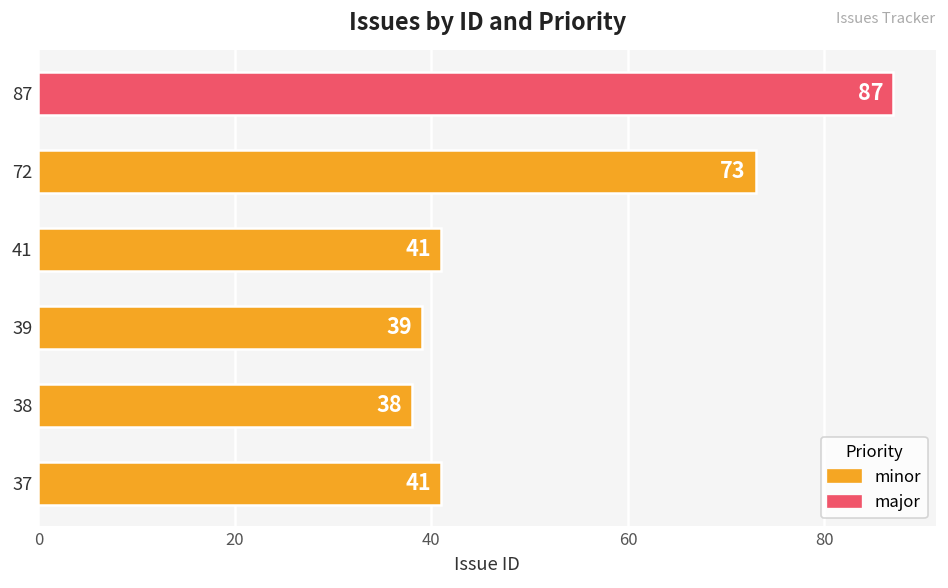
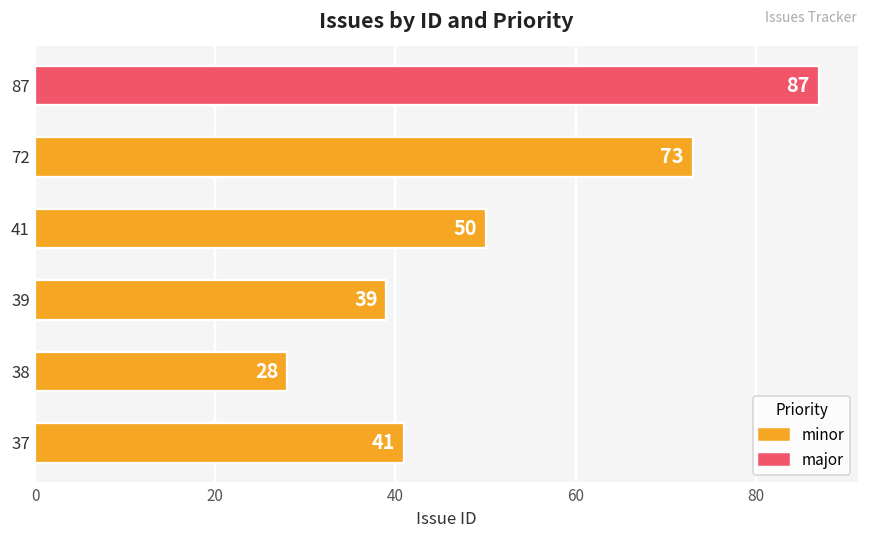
41: 41 -> 50
38: 38 -> 28
